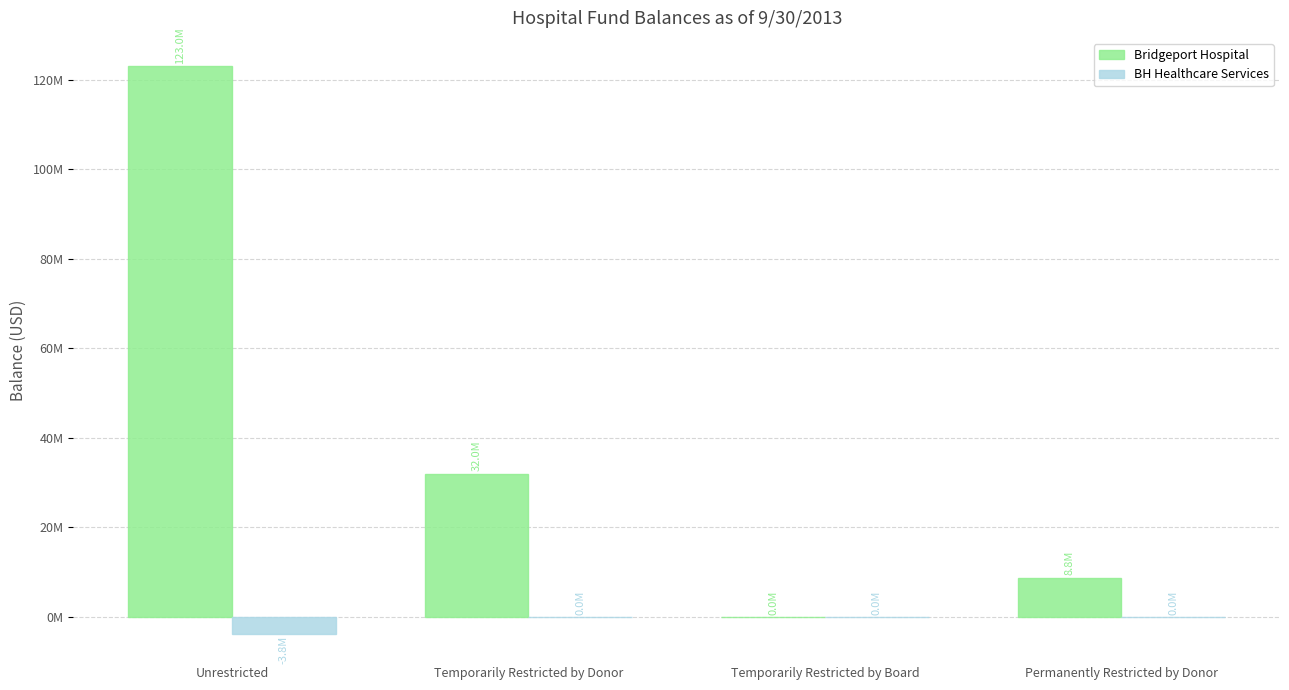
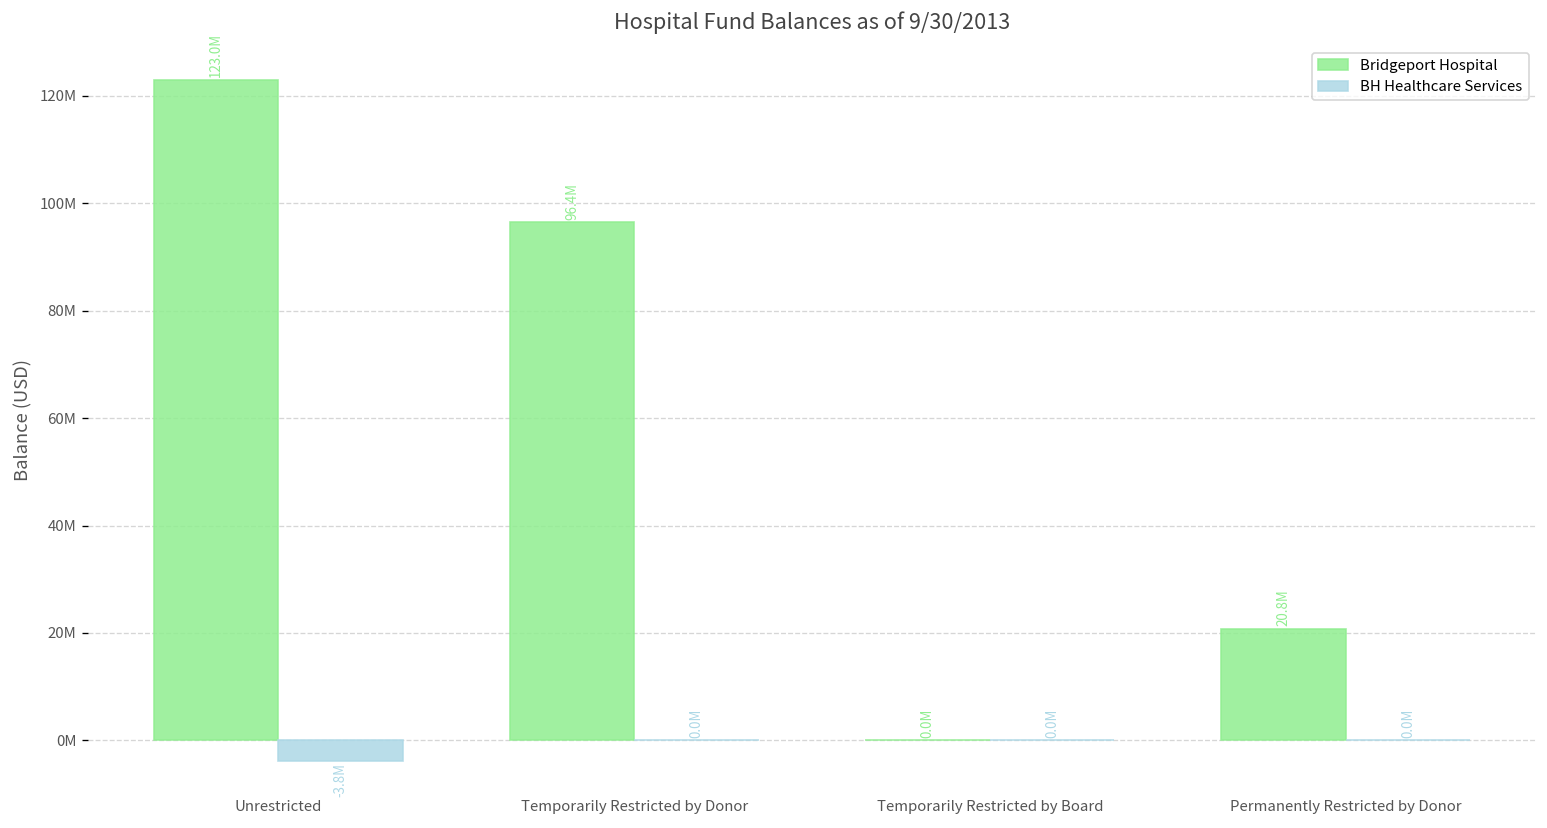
Bridgeport Hospital, Temporarily Restricted by Donor: 32.0M -> 96.4M
Bridgeport Hospital, Permanently Restricted by Donor: 8.8M -> 20.8M
